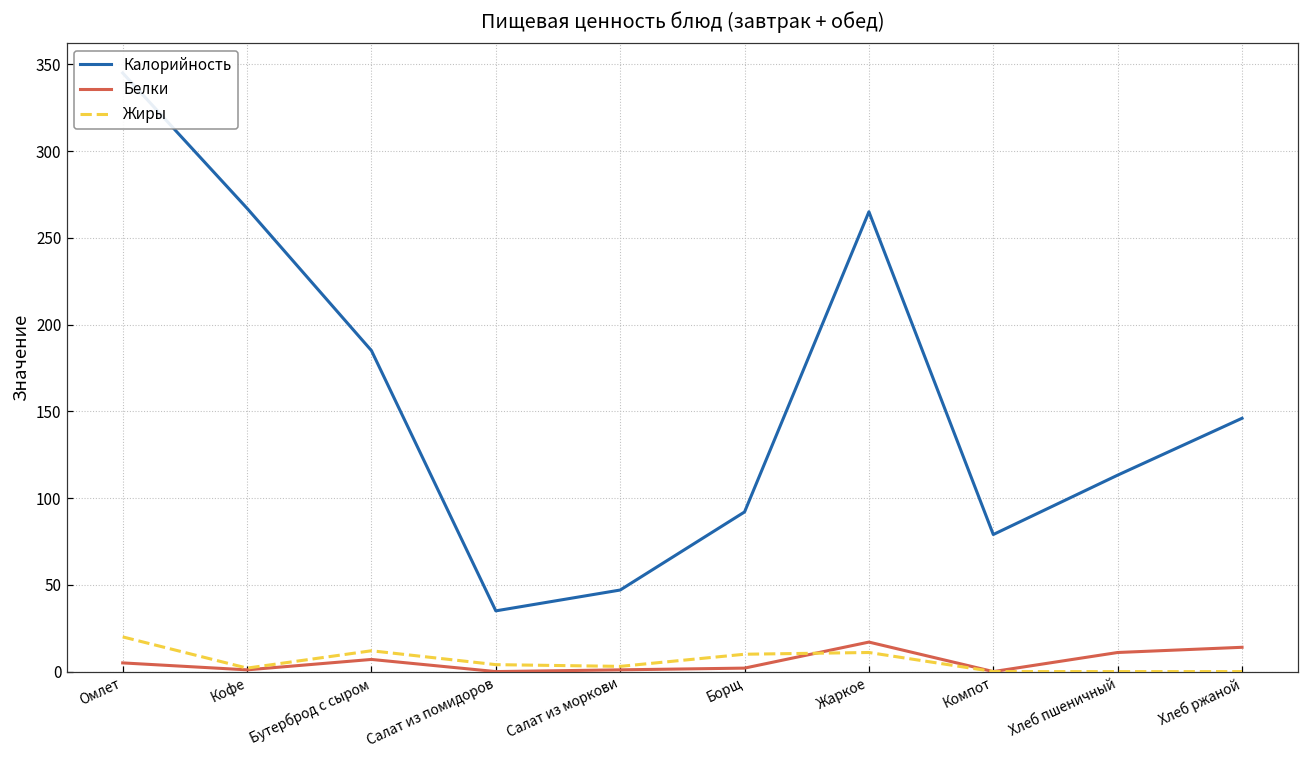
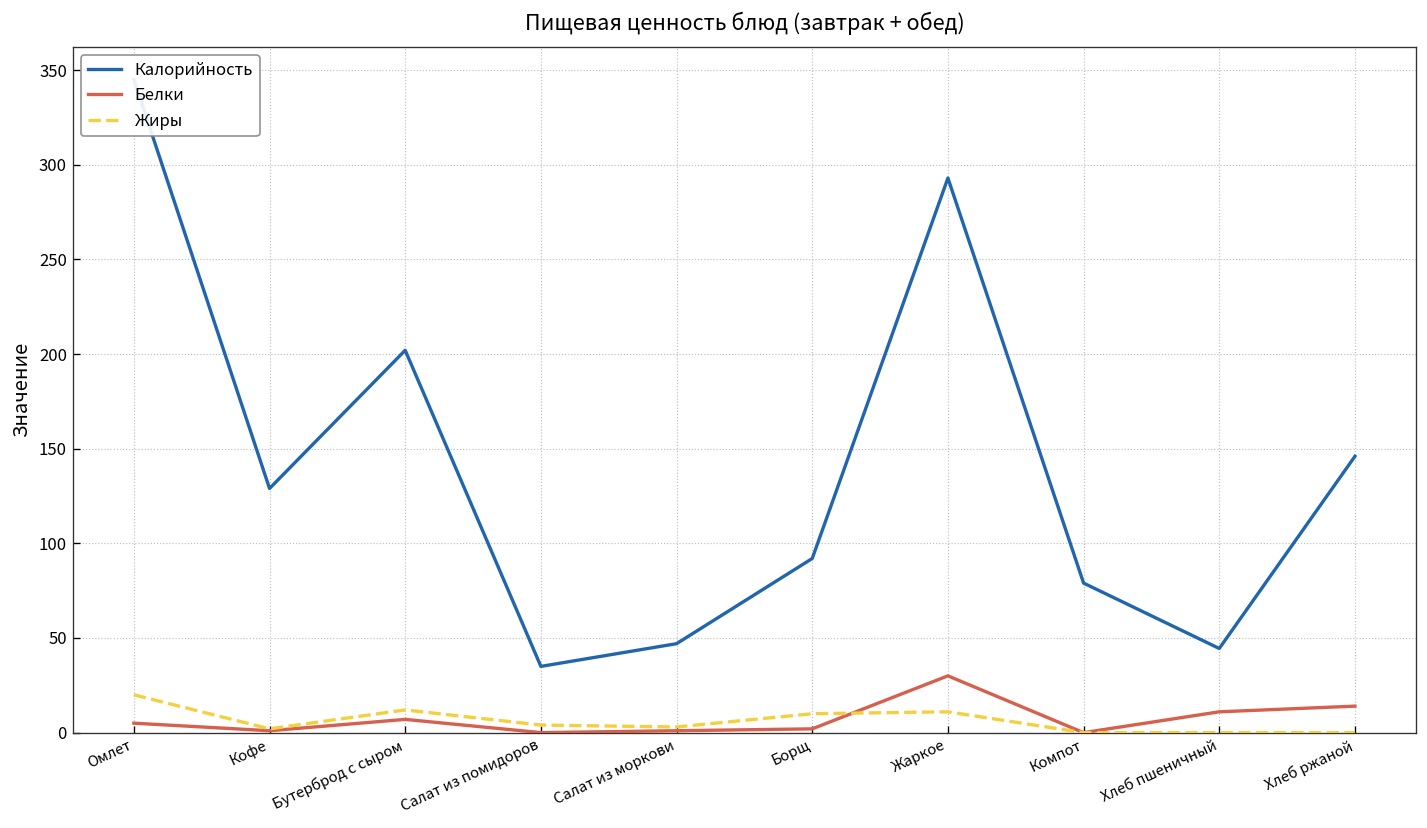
Калорийность, Кофе: 267 -> 129
Калорийность, Бутерброд с сыром: 185 -> 202
Калорийность, Жаркое: 265 -> 293
Белки, Жаркое: 17 -> 30
Калорийность, Хлеб пшеничный: 113 -> 44
